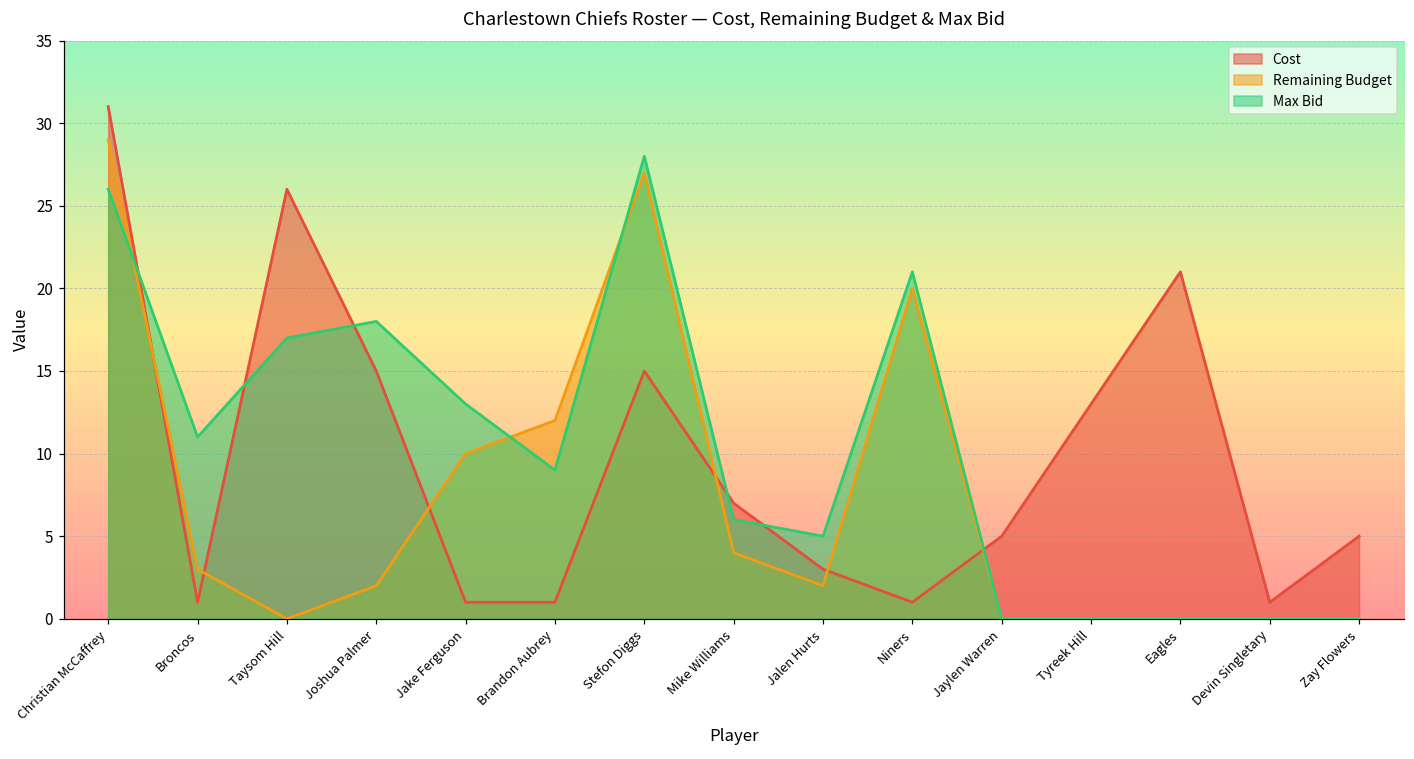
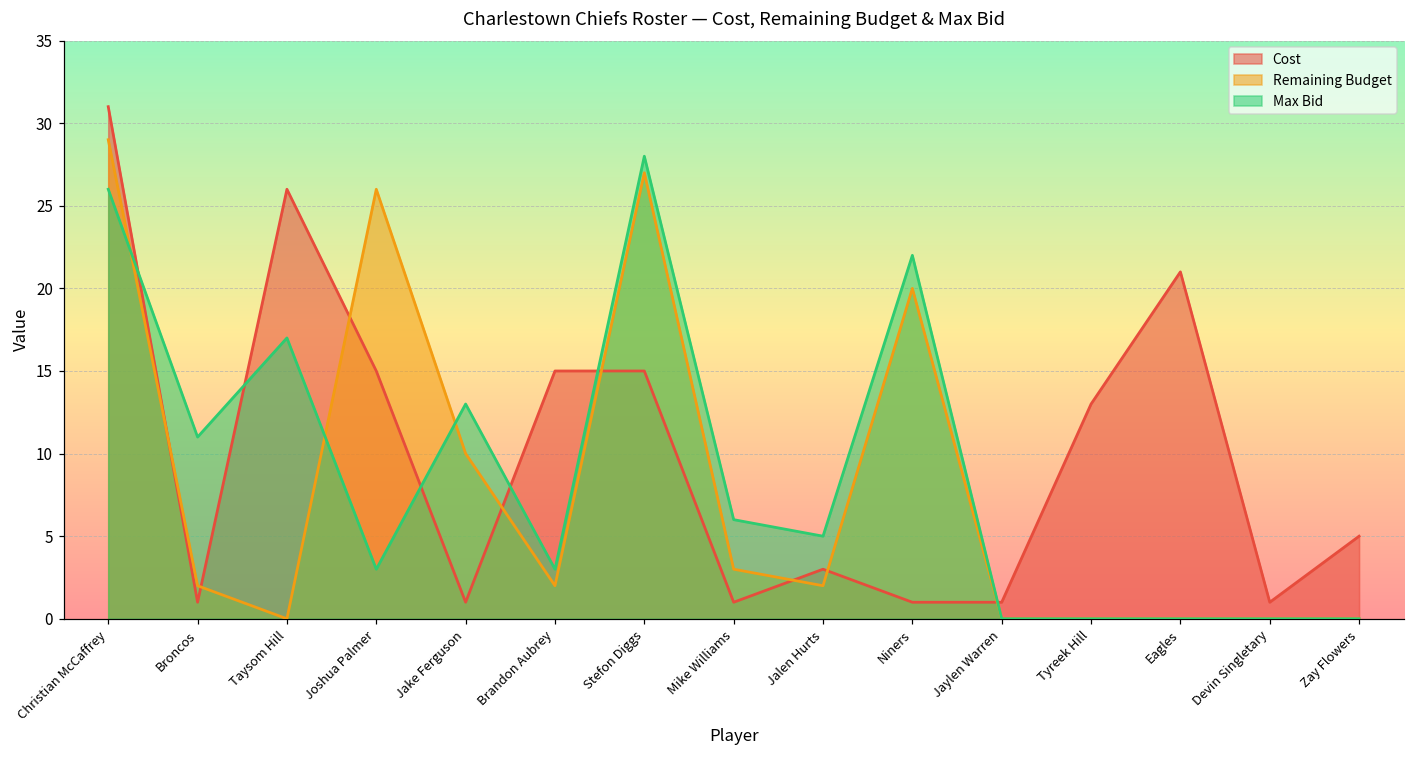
Remaining Budget, Broncos: 3 -> 2
Remaining Budget, Joshua Palmer: 2 -> 26
Max Bid, Joshua Palmer: 18 -> 3
Cost, Brandon Aubrey: 1 -> 15
Remaining Budget, Brandon Aubrey: 12 -> 2
Max Bid, Brandon Aubrey: 9 -> 3
Cost, Mike Williams: 7 -> 1
Remaining Budget, Mike Williams: 4 -> 3
Max Bid, Niners: 21 -> 22
Cost, Jaylen Warren: 5 -> 1
